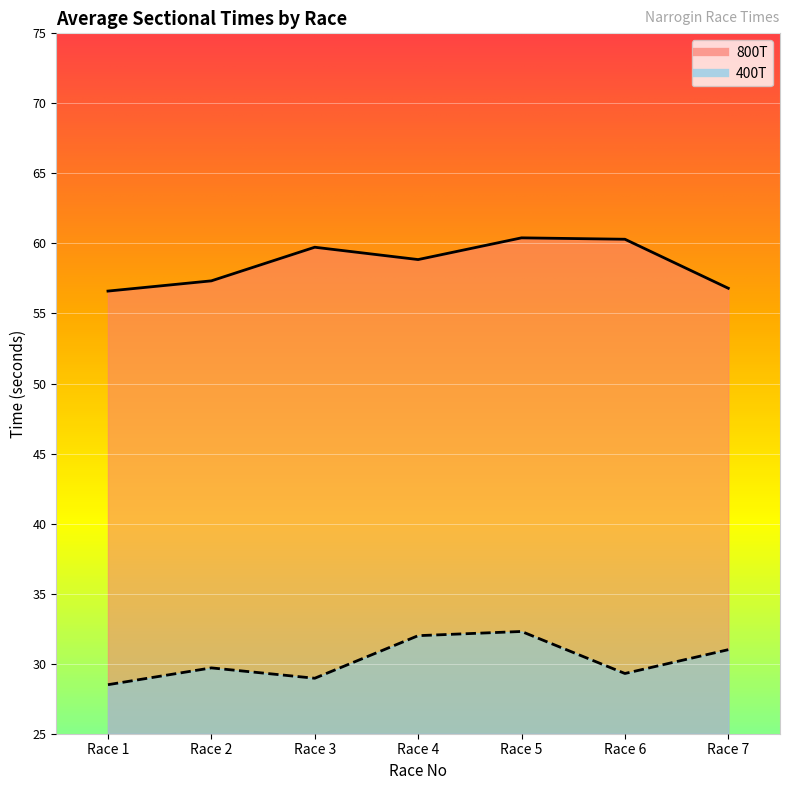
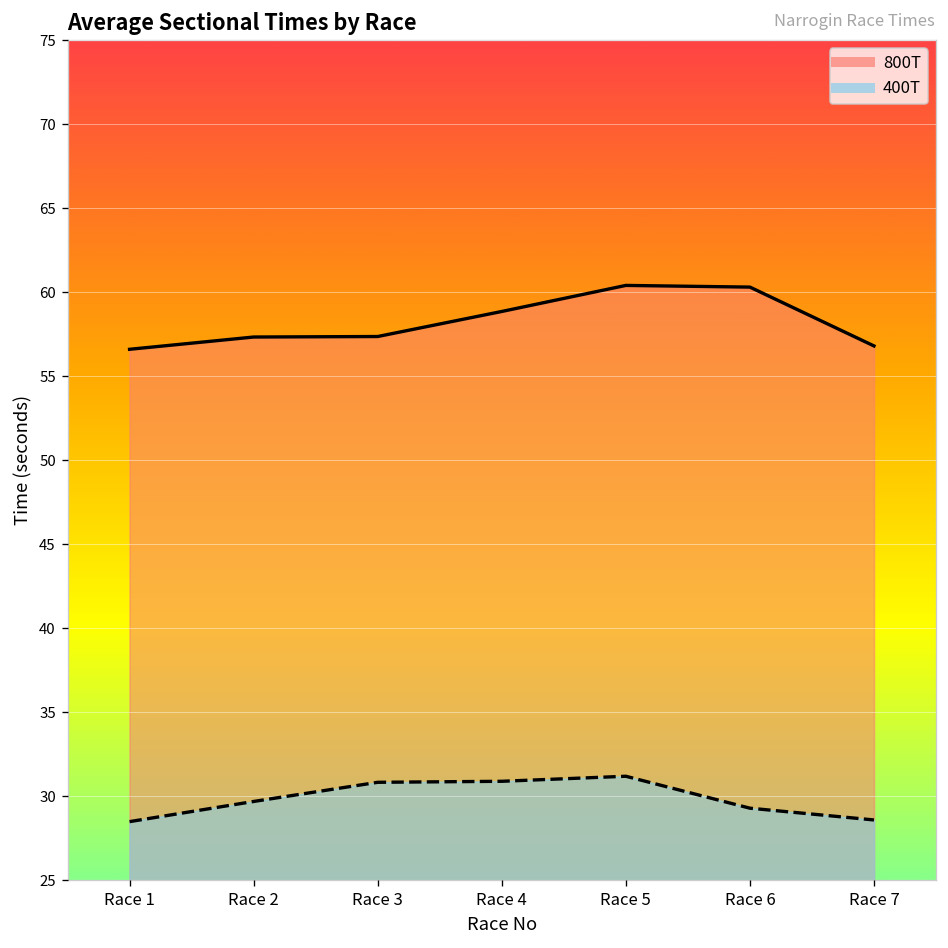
800T, Race 3: 59.7 -> 57.4
400T, Race 3: 29.0 -> 30.8
400T, Race 4: 32.0 -> 30.9
400T, Race 5: 32.3 -> 31.2
400T, Race 7: 31.0 -> 28.6
